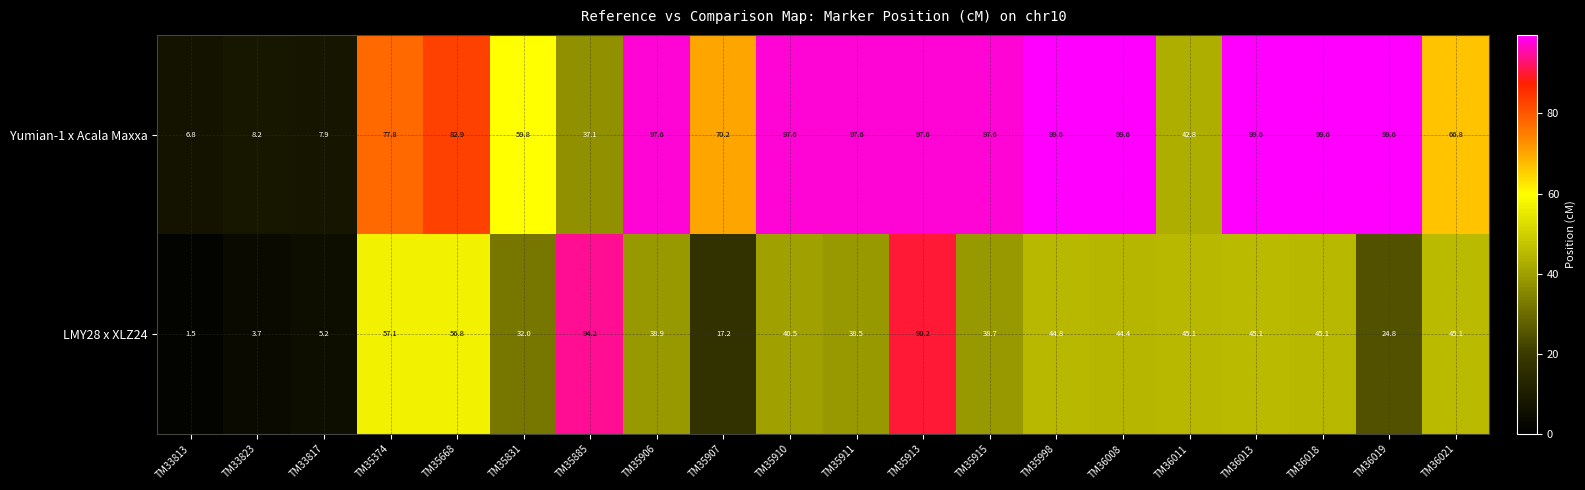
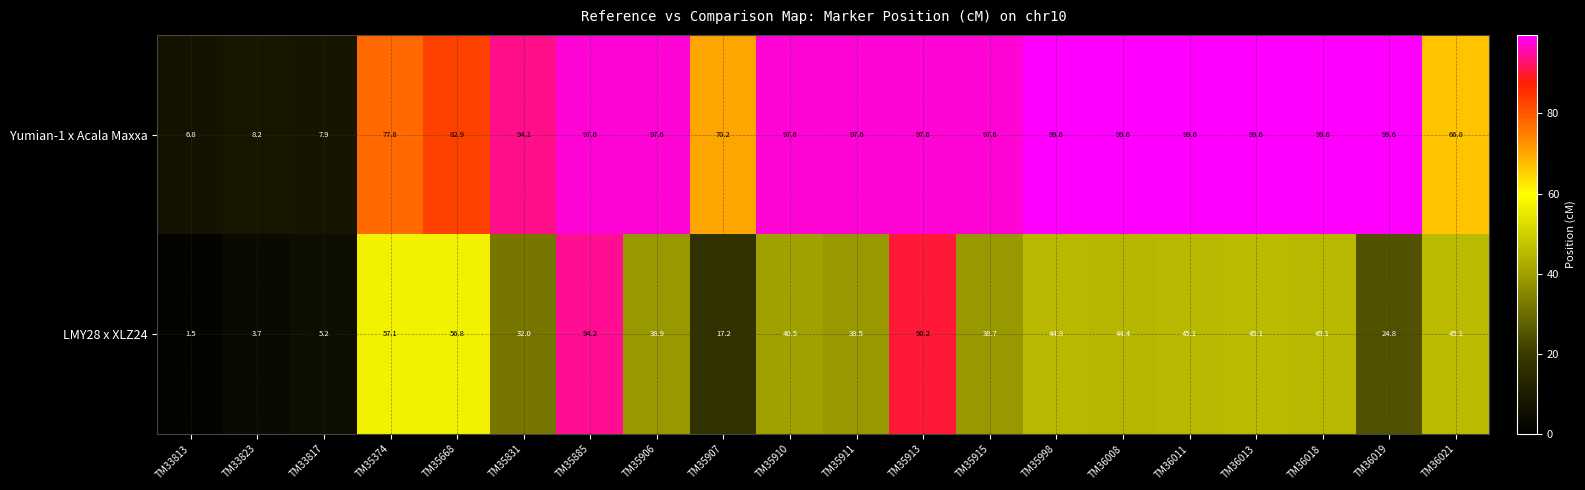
Yumian-1 x Acala Maxxa, TM35831: 59.8 -> 94.1
Yumian-1 x Acala Maxxa, TM35885: 37.1 -> 97.6
Yumian-1 x Acala Maxxa, TM36011: 42.8 -> 99.6
